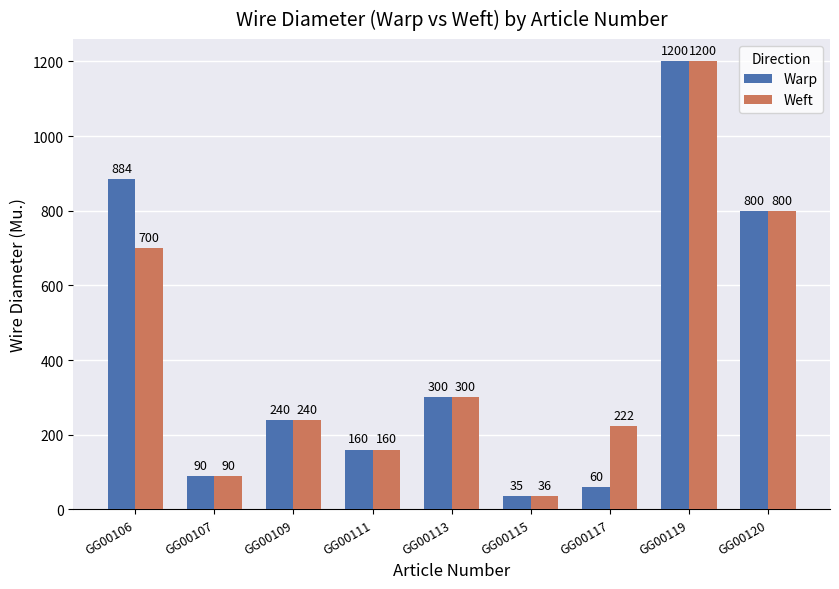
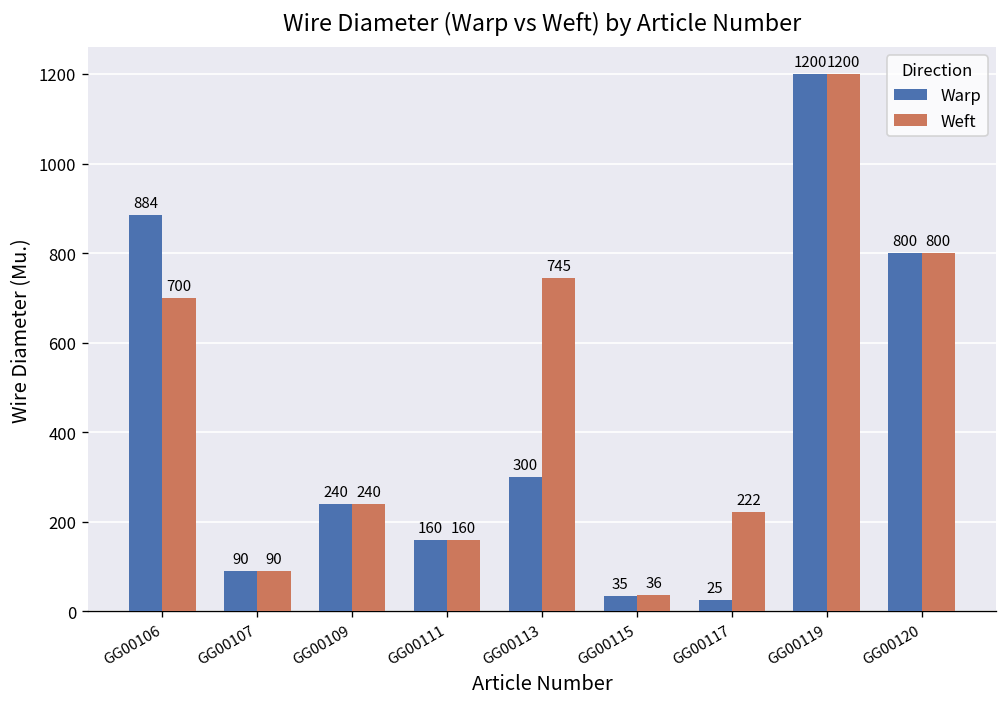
Weft, GG00113: 300 -> 745
Warp, GG00117: 60 -> 25
